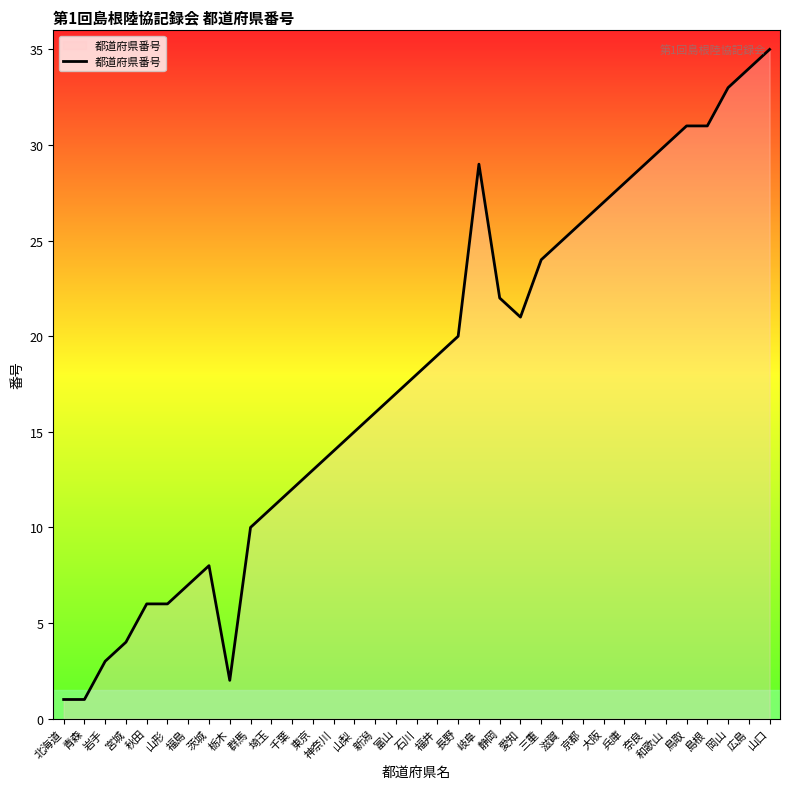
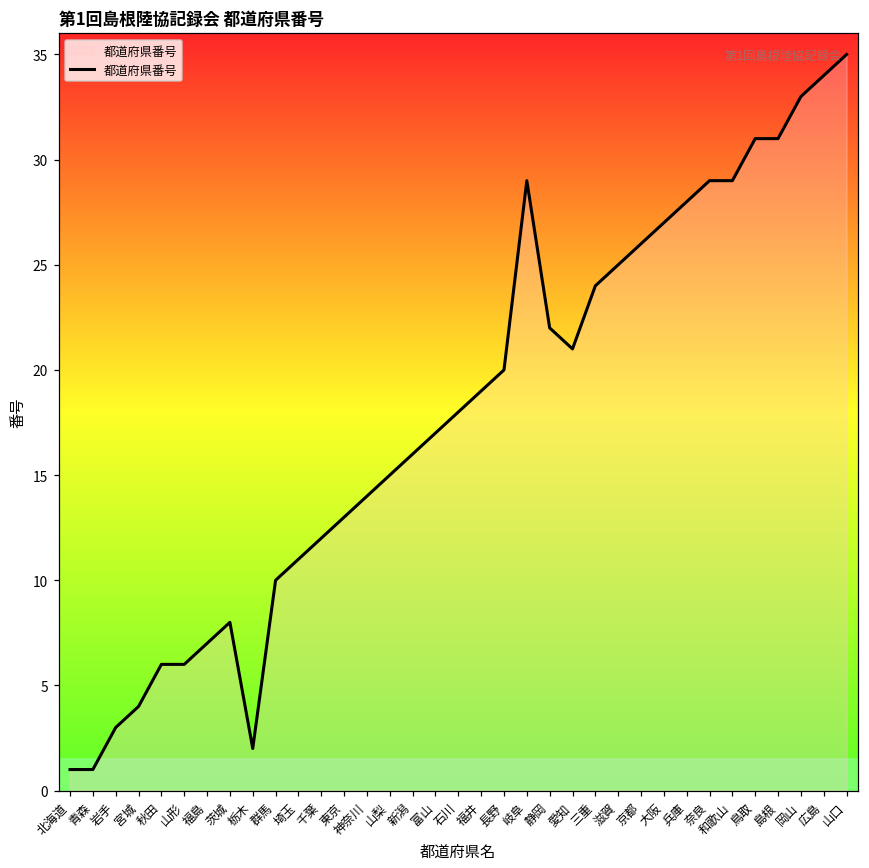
和歌山: 30 -> 29
